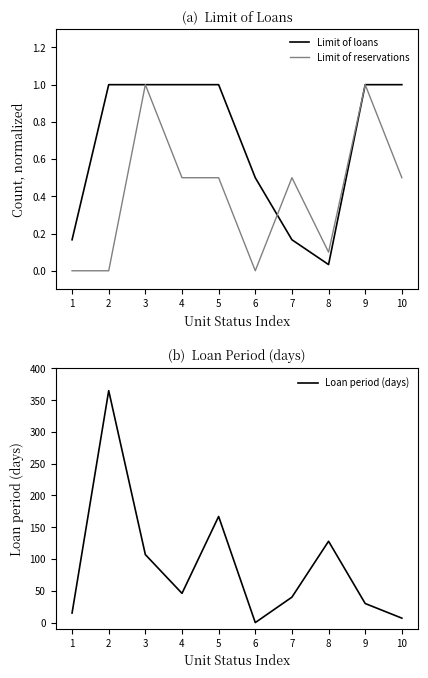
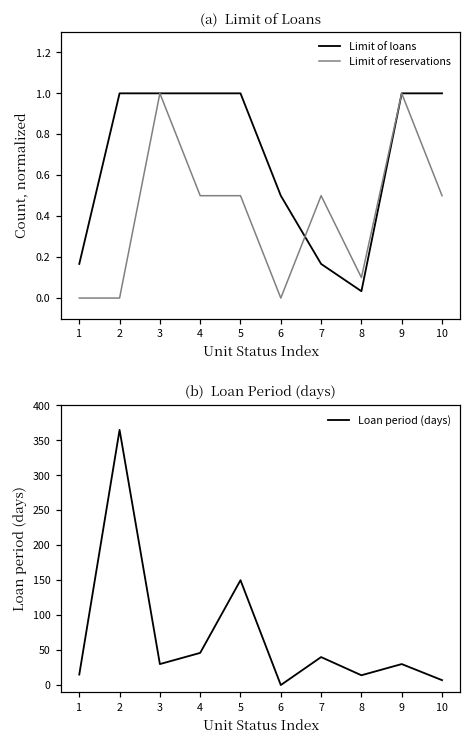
(b) Loan Period (days), 3: 110 -> 30
(b) Loan Period (days), 5: 170 -> 150
(b) Loan Period (days), 8: 130 -> 10
